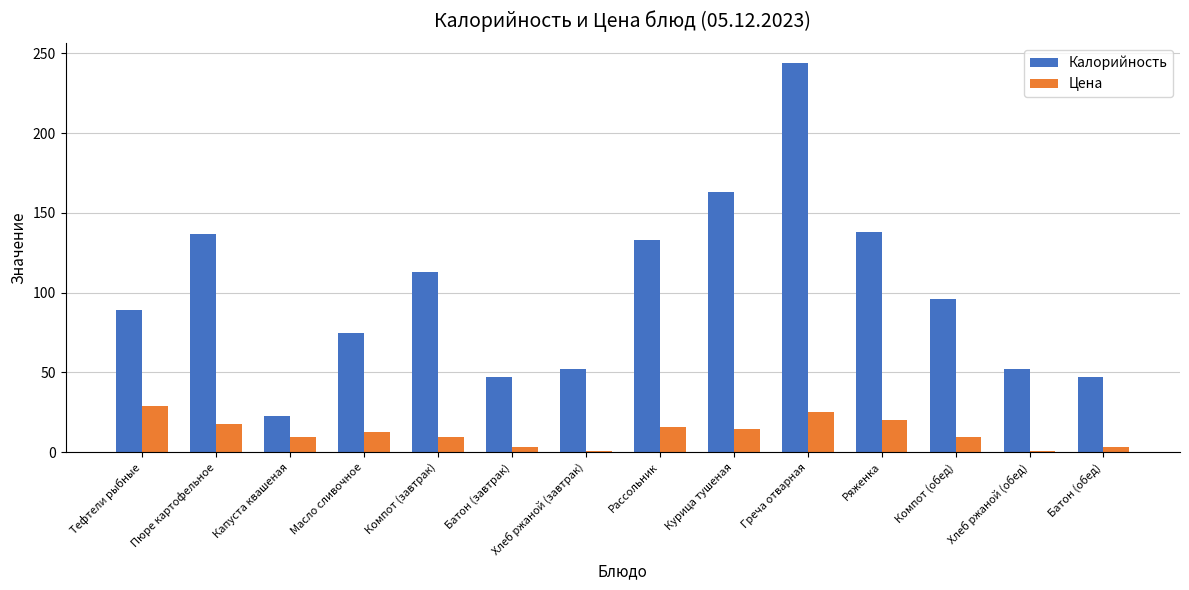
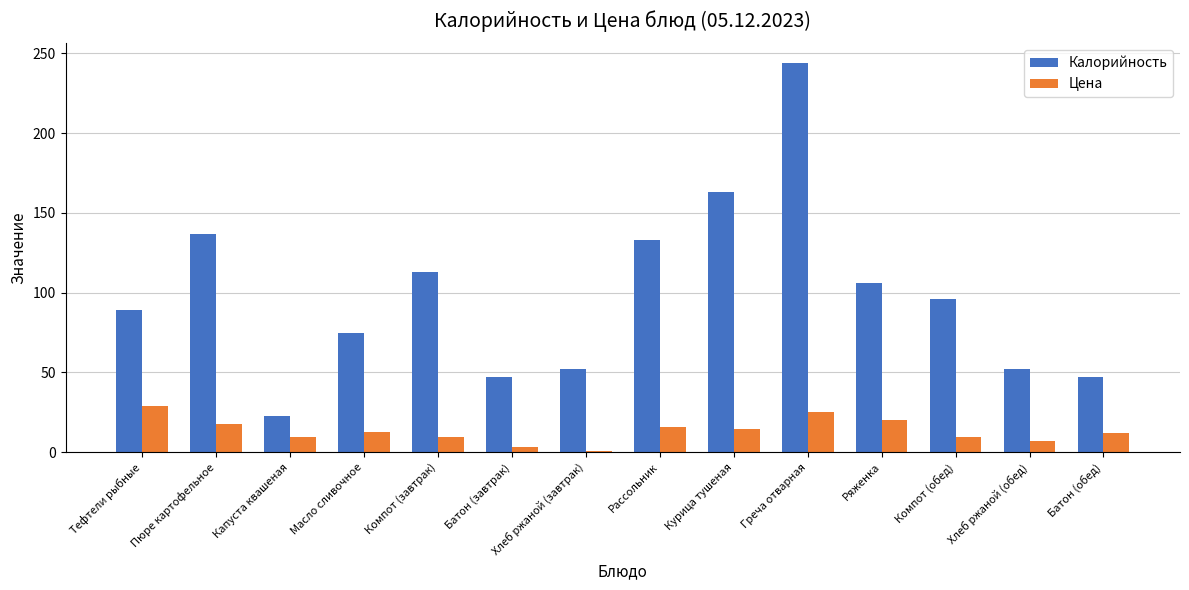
Калорийность, Ряженка: 138 -> 106
Цена, Хлеб ржаной (обед): 1 -> 7
Цена, Батон (обед): 3 -> 12
